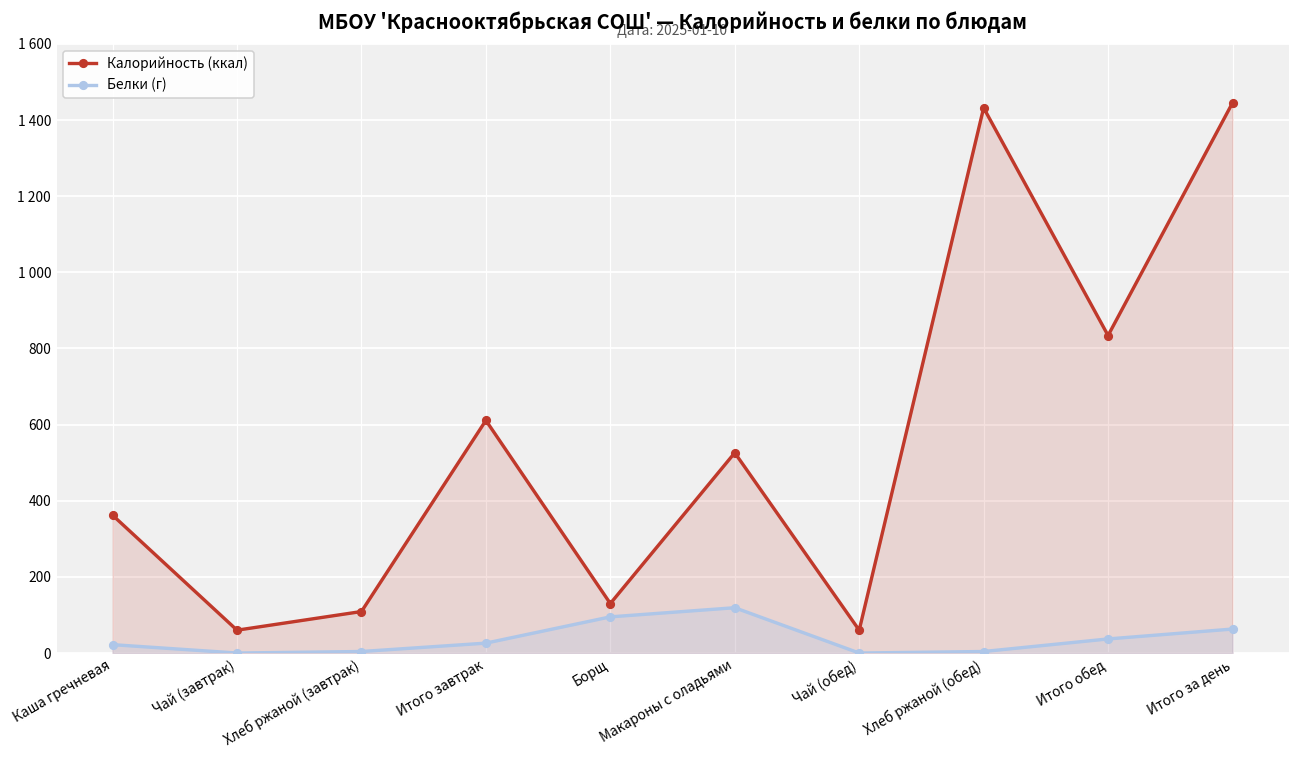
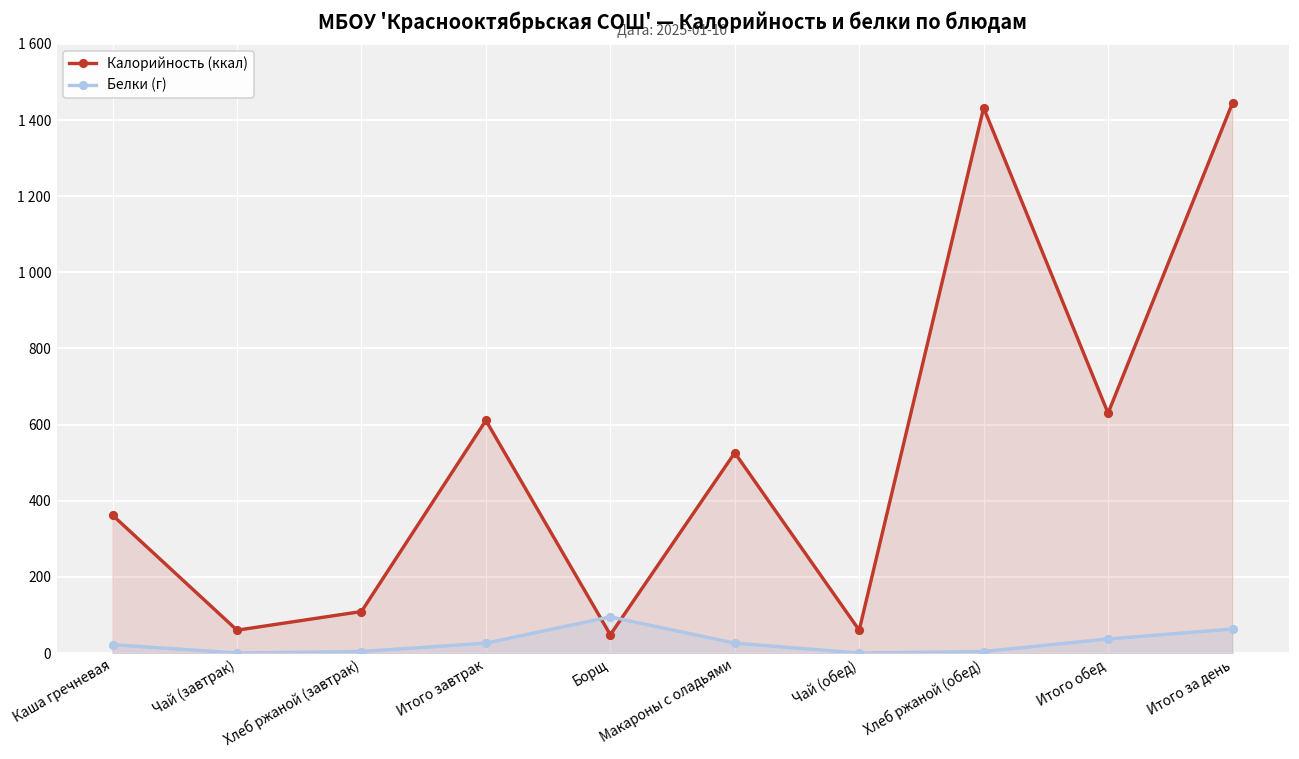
Калорийность (ккал), Борщ: 130 -> 50
Белки (г), Макароны с оладьями: 120 -> 30
Калорийность (ккал), Итого обед: 830 -> 630
